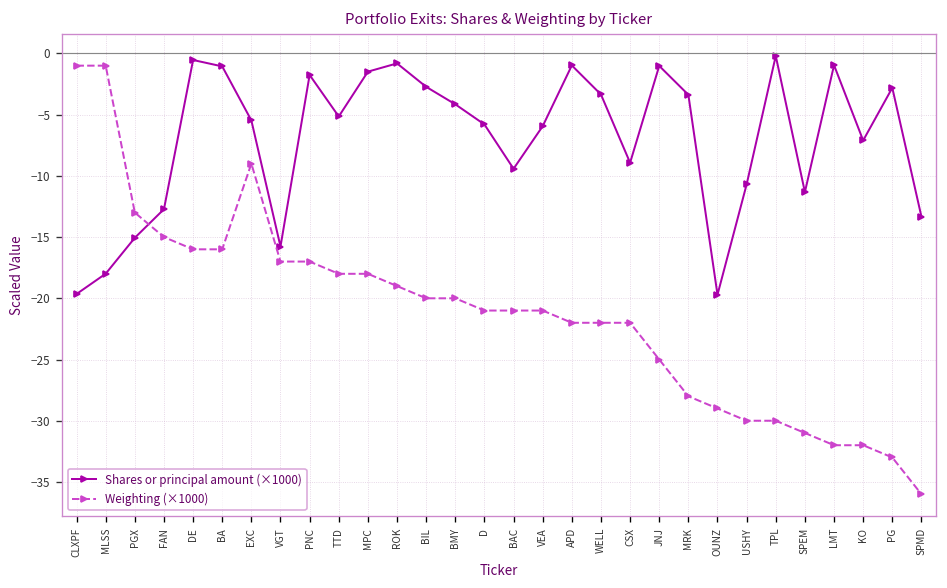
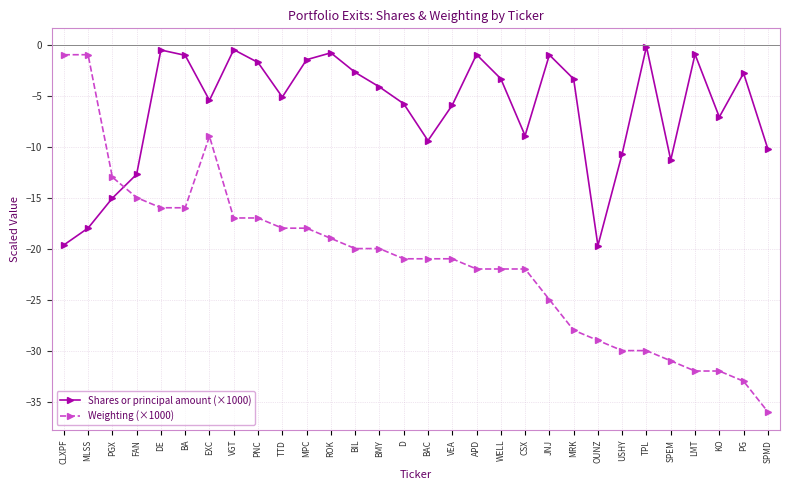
Shares or principal amount (×1000), VGT: -15.8 -> -0.5
Shares or principal amount (×1000), SPMD: -13.3 -> -10.2
